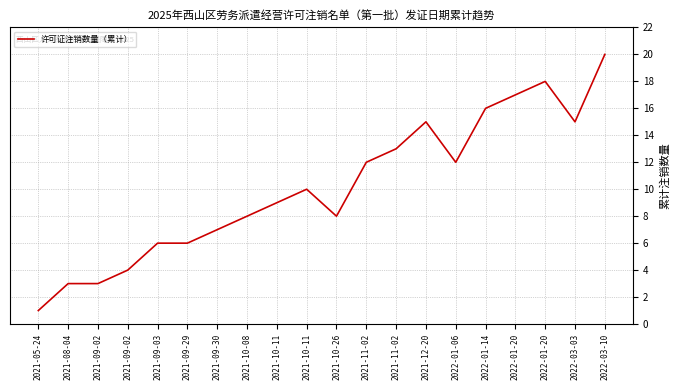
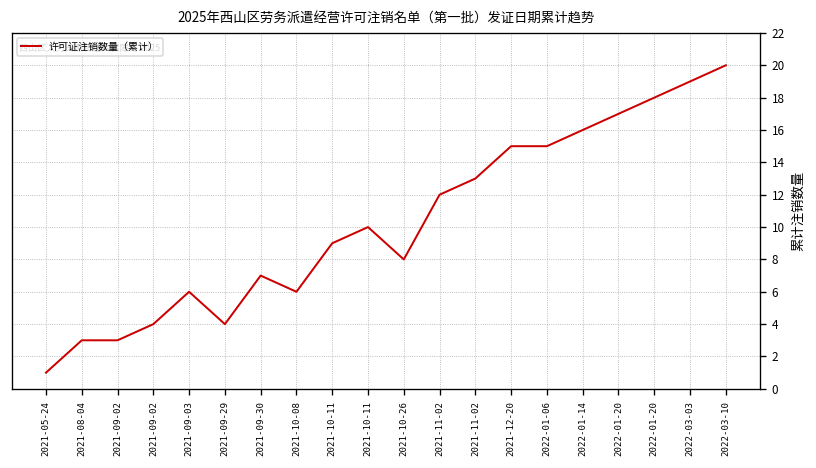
2021-09-29: 6 -> 4
2021-10-08: 8 -> 6
2022-01-06: 12 -> 15
2022-03-03: 15 -> 19
